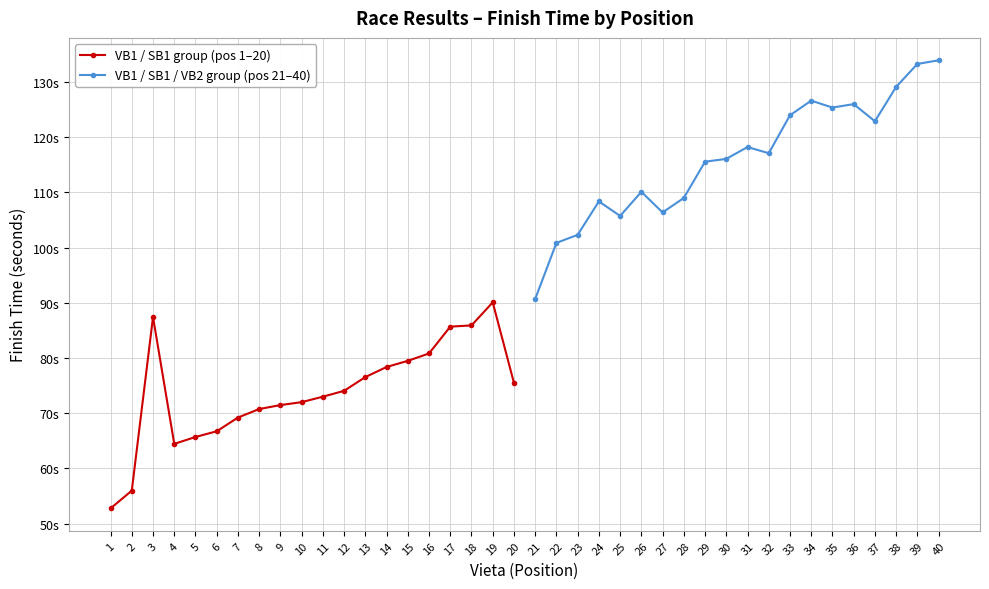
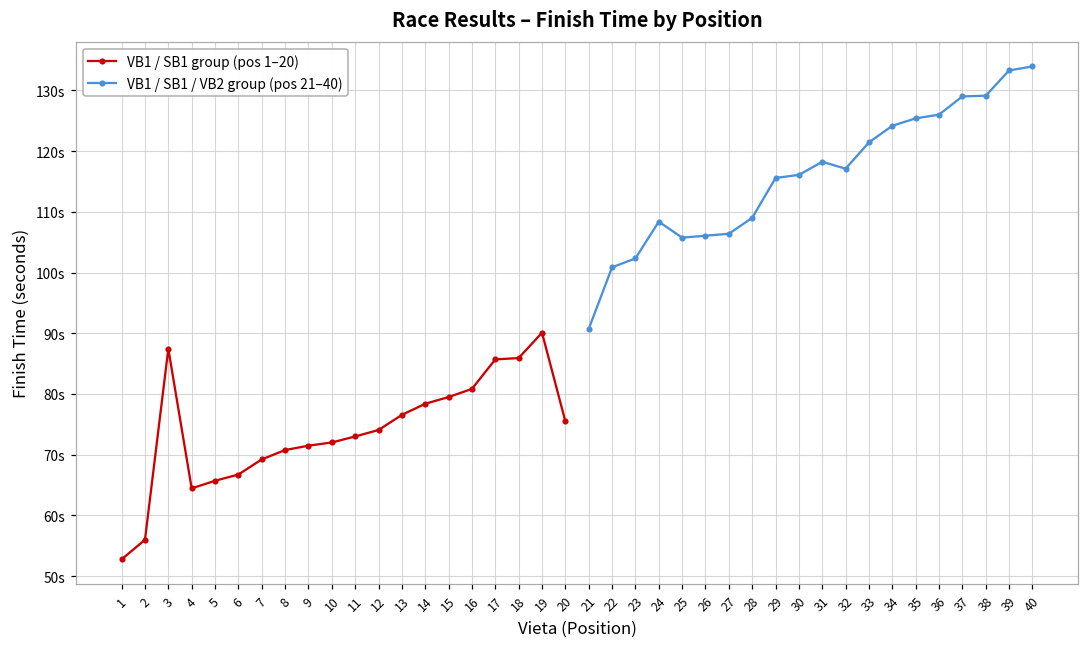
VB1 / SB1 / VB2 group (pos 21–40), 26: 110s -> 106s
VB1 / SB1 / VB2 group (pos 21–40), 33: 124s -> 121s
VB1 / SB1 / VB2 group (pos 21–40), 34: 127s -> 124s
VB1 / SB1 / VB2 group (pos 21–40), 37: 123s -> 129s
